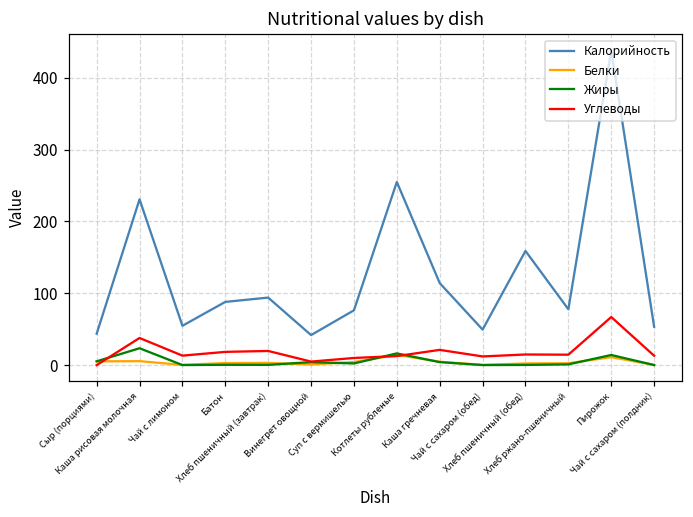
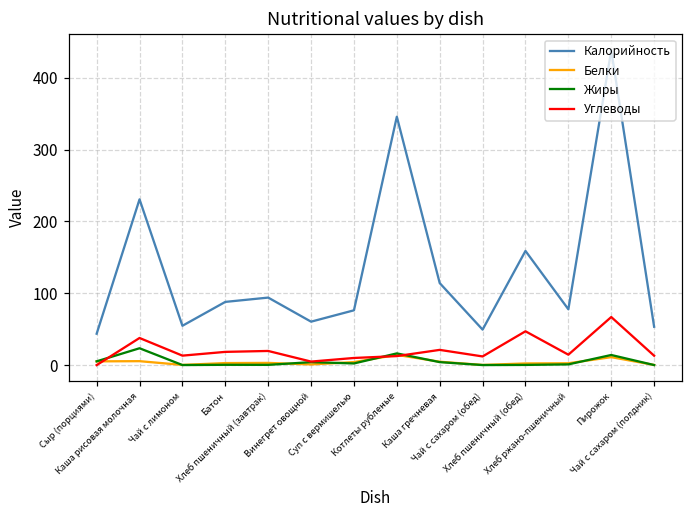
Калорийность, Винегрет овощной: 40 -> 60
Калорийность, Котлеты рубленые: 250 -> 350
Углеводы, Хлеб пшеничный (обед): 10 -> 50
